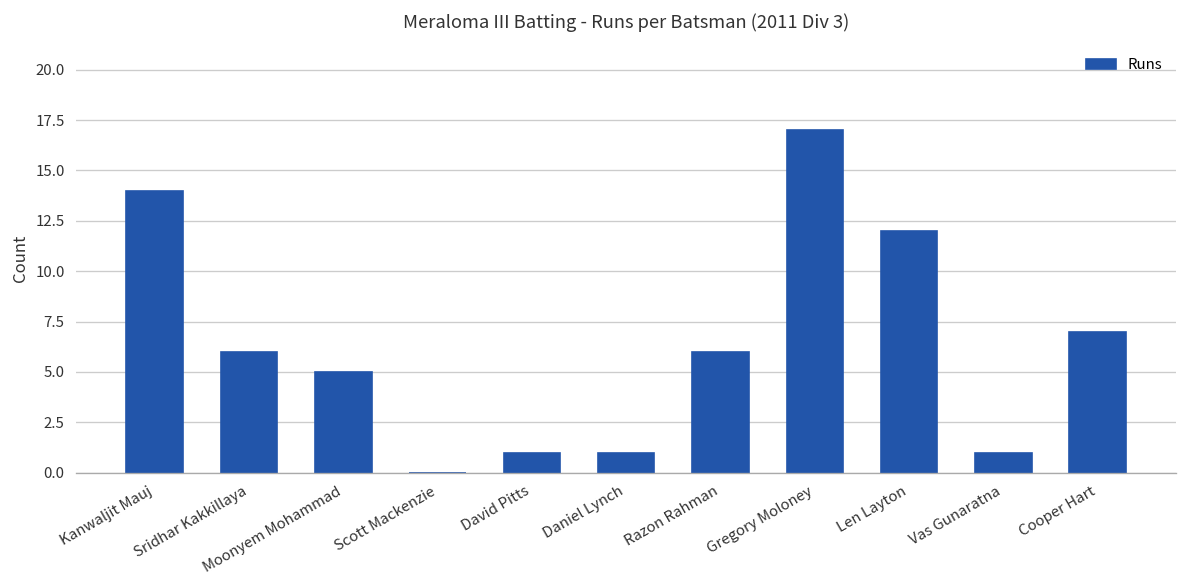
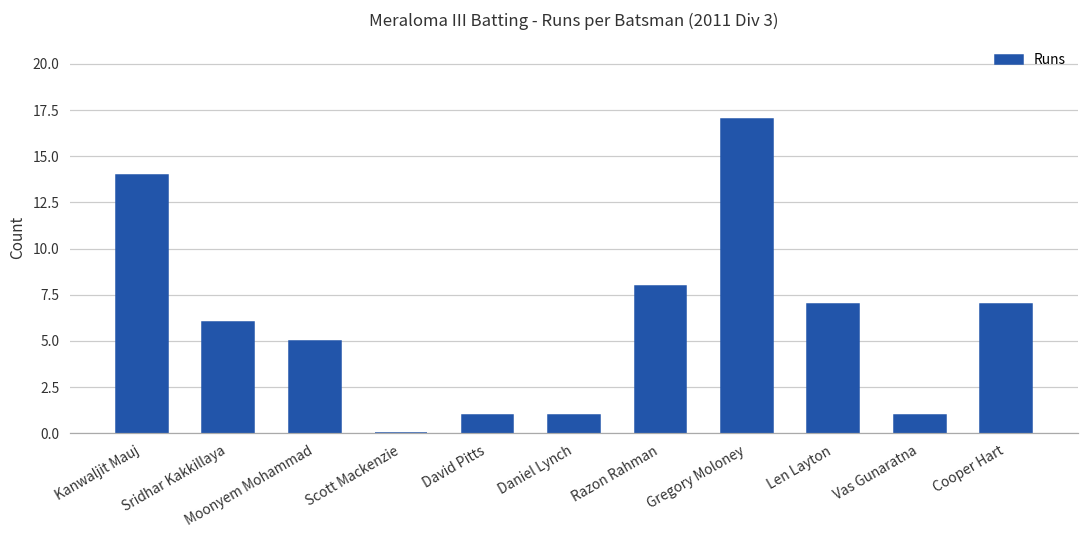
Razon Rahman: 6 -> 8
Len Layton: 12 -> 7
